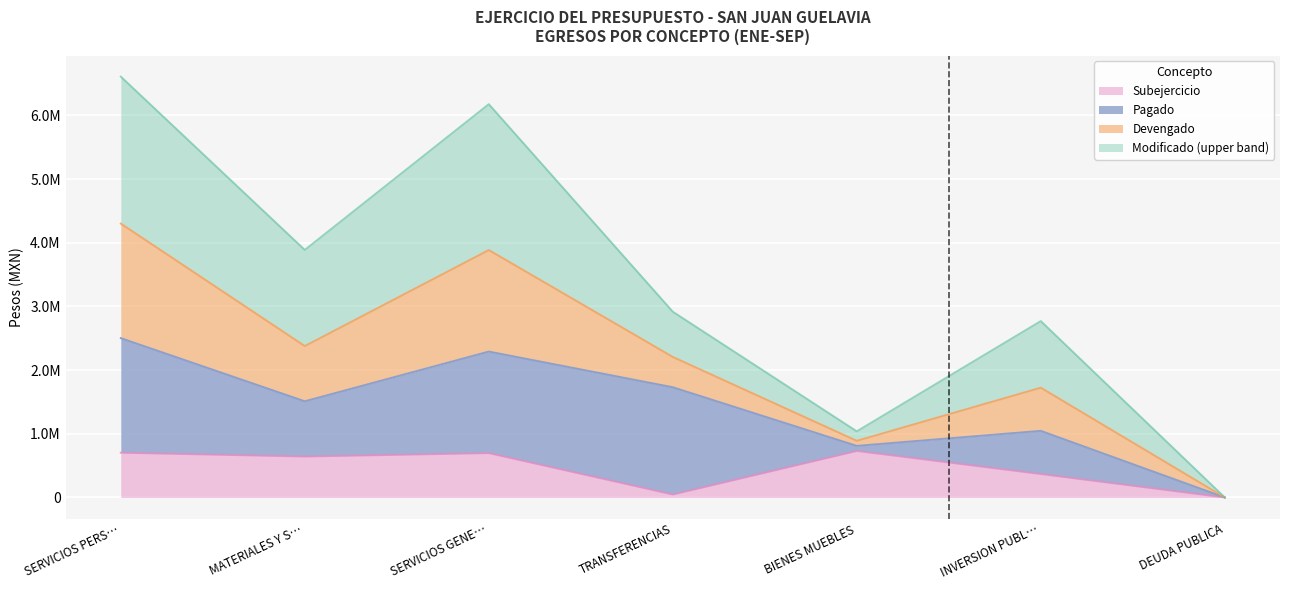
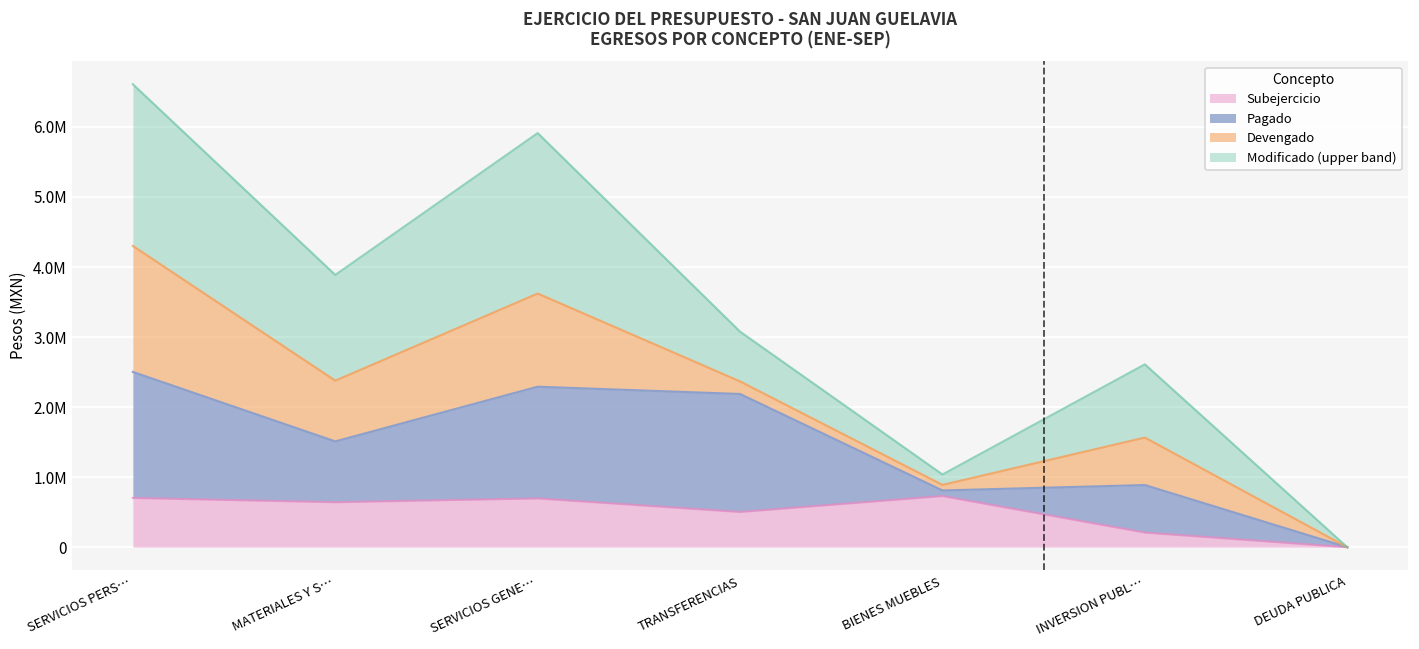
Devengado, SERVICIOS GENE…: 1600000 -> 1300000
Subejercicio, TRANSFERENCIAS: 0 -> 500000
Devengado, TRANSFERENCIAS: 500000 -> 200000
Subejercicio, INVERSION PUBL…: 400000 -> 200000
